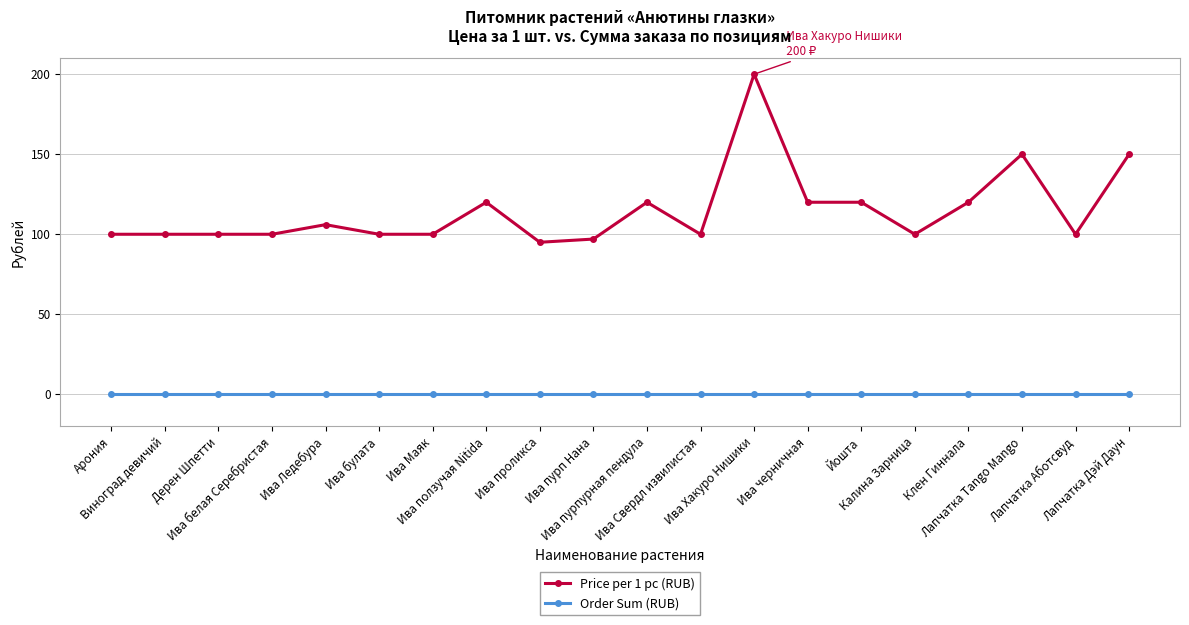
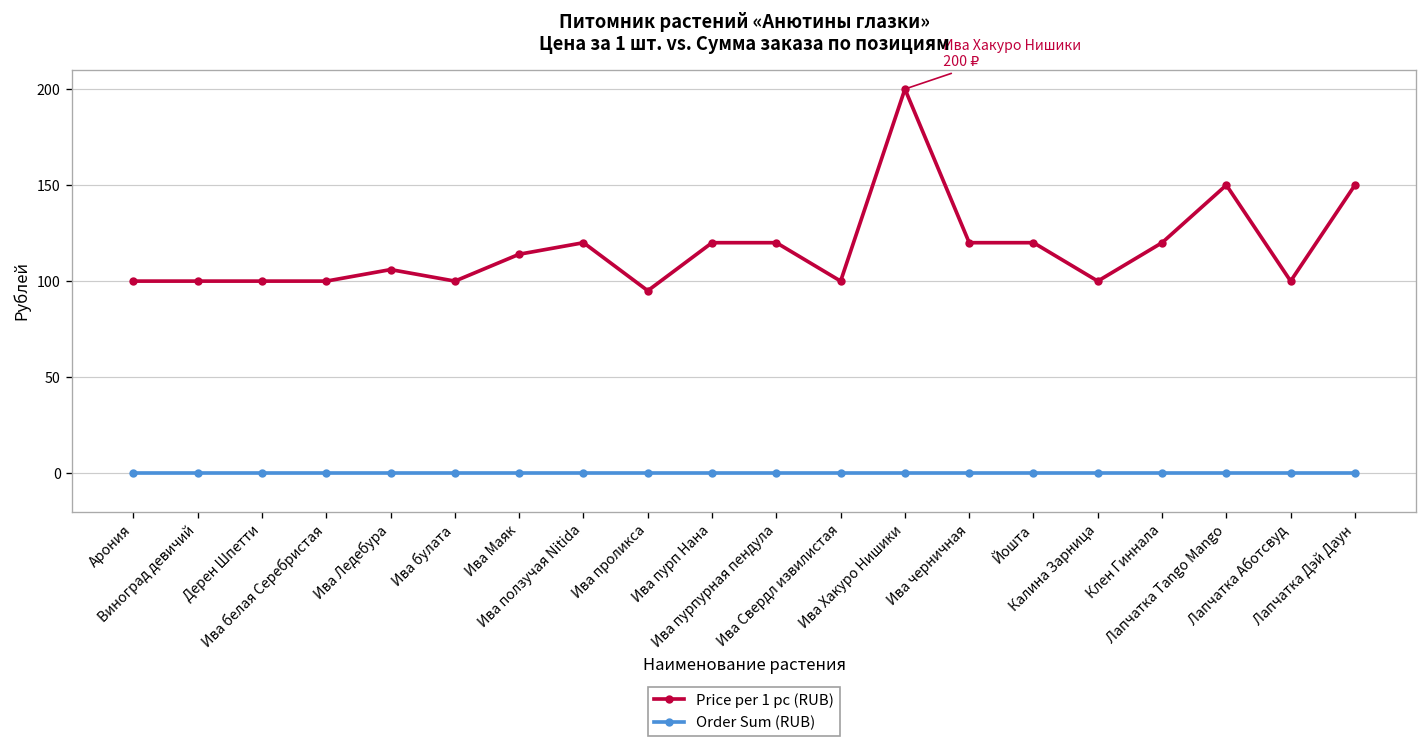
Price per 1 pc (RUB), Ива Маяк: 100 -> 114
Price per 1 pc (RUB), Ива пурп Нана: 97 -> 120
